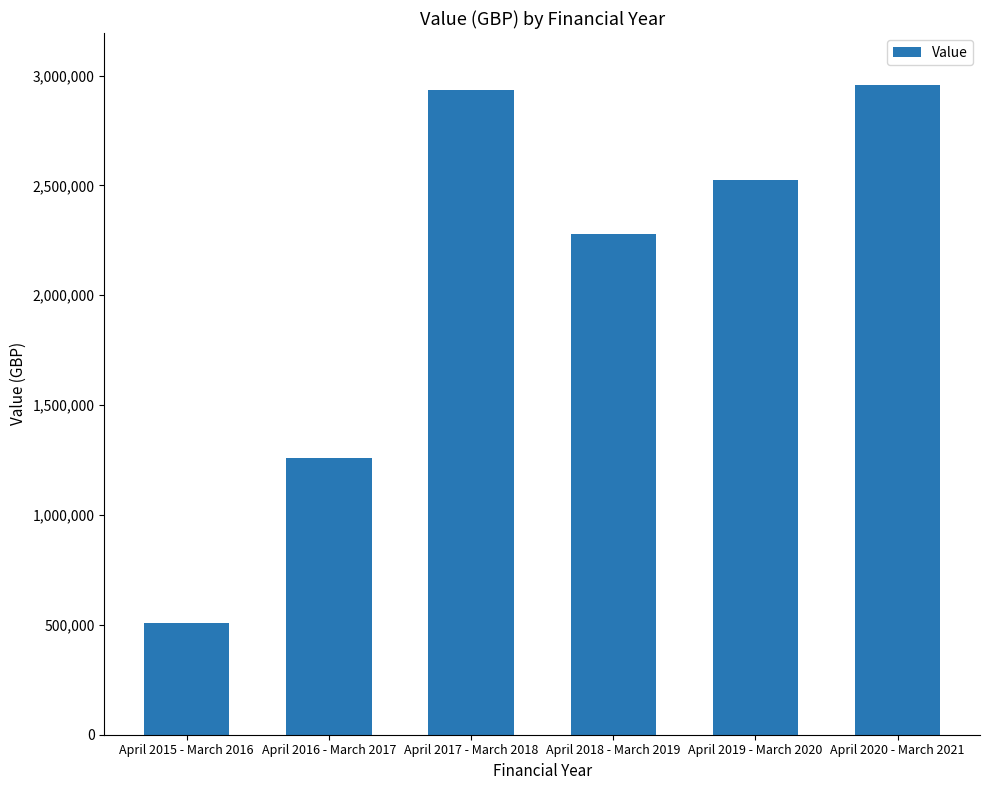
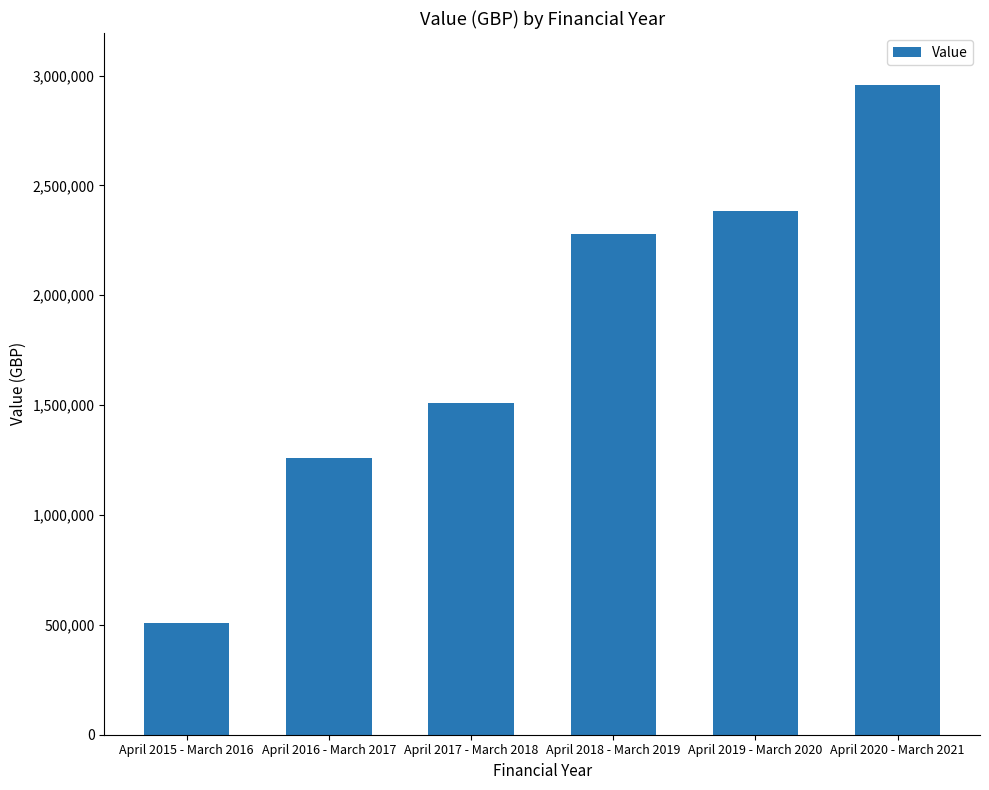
April 2017 - March 2018: 2,930,000 -> 1,510,000
April 2019 - March 2020: 2,530,000 -> 2,380,000
